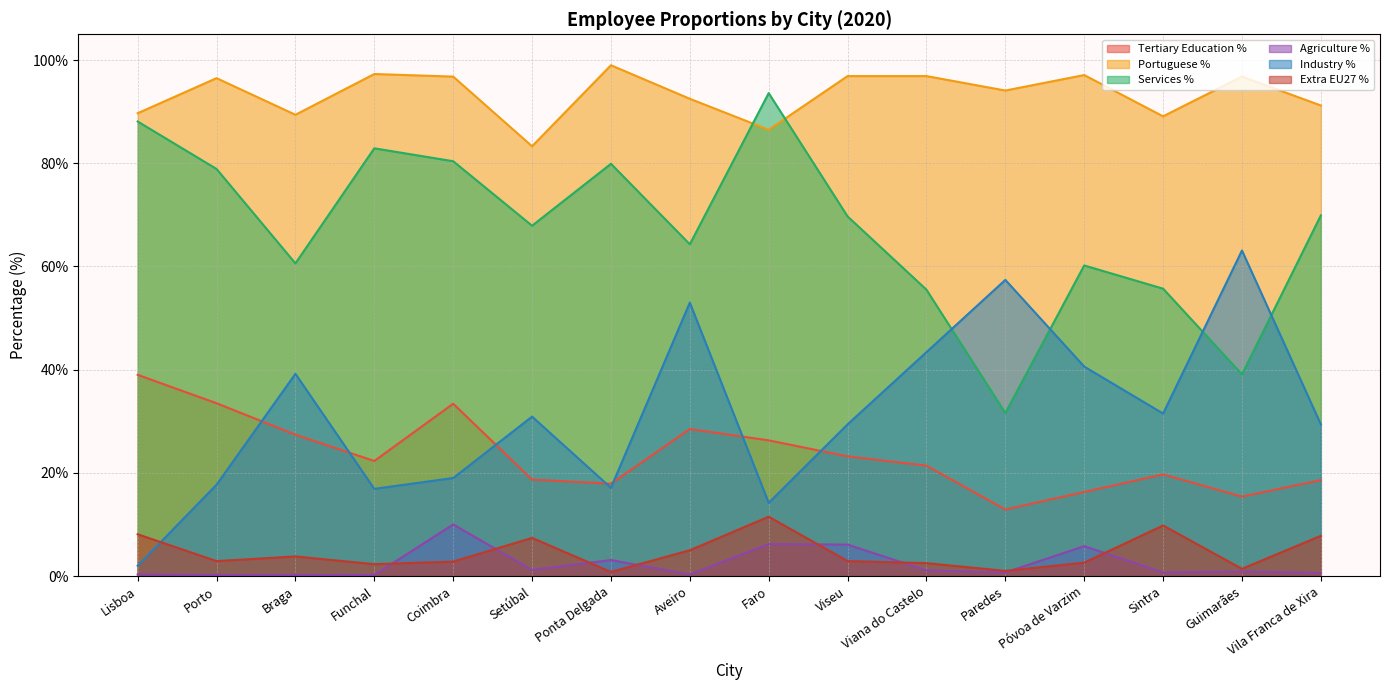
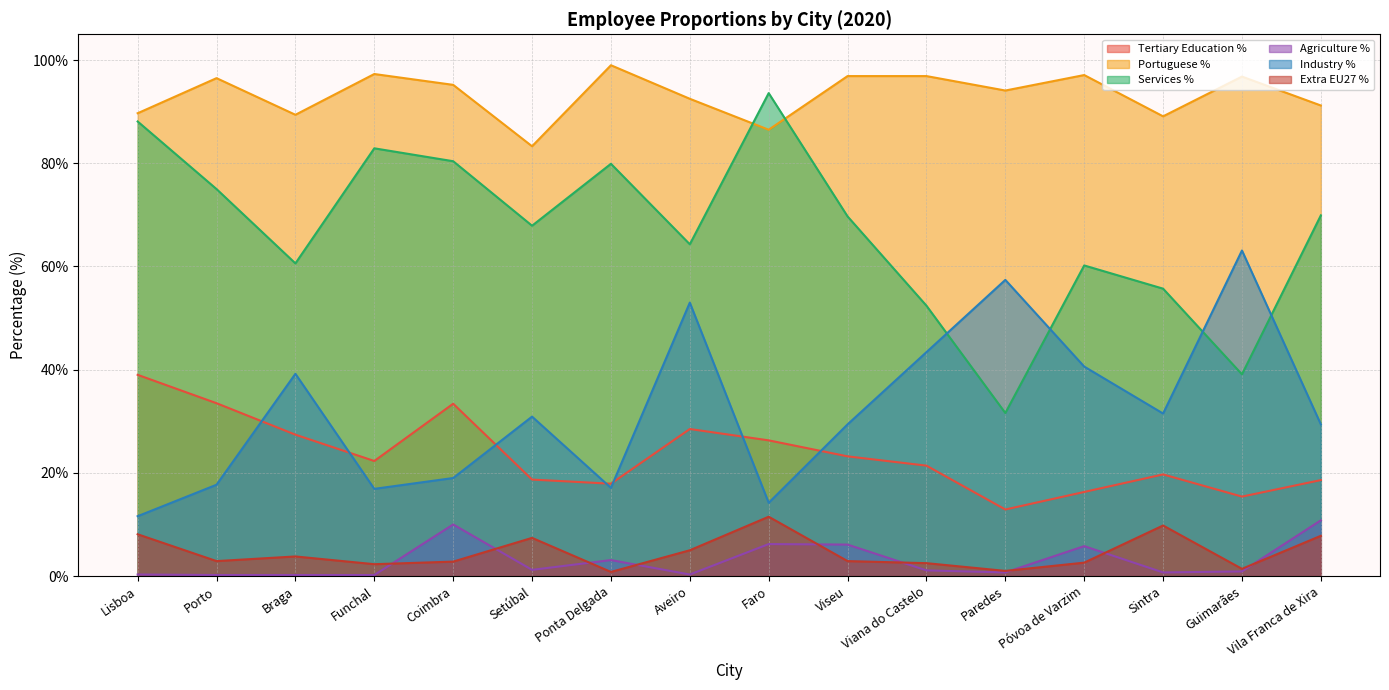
Industry %, Lisboa: 2% -> 12%
Services %, Porto: 79% -> 75%
Portuguese %, Coimbra: 97% -> 95%
Services %, Viana do Castelo: 56% -> 52%
Agriculture %, Vila Franca de Xira: 1% -> 11%
